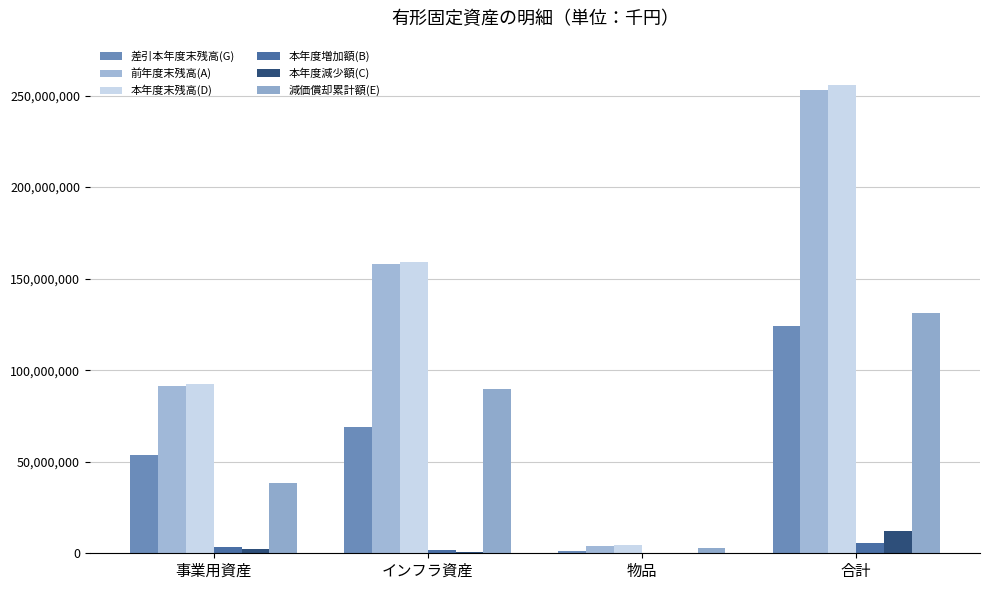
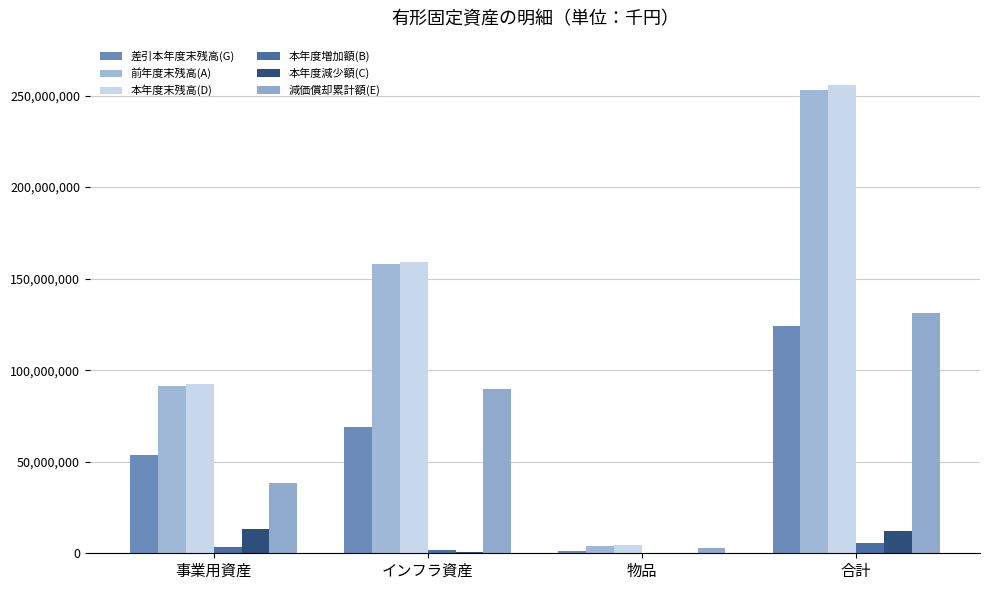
本年度減少額(C), 事業用資産: 2,000,000 -> 13,000,000
